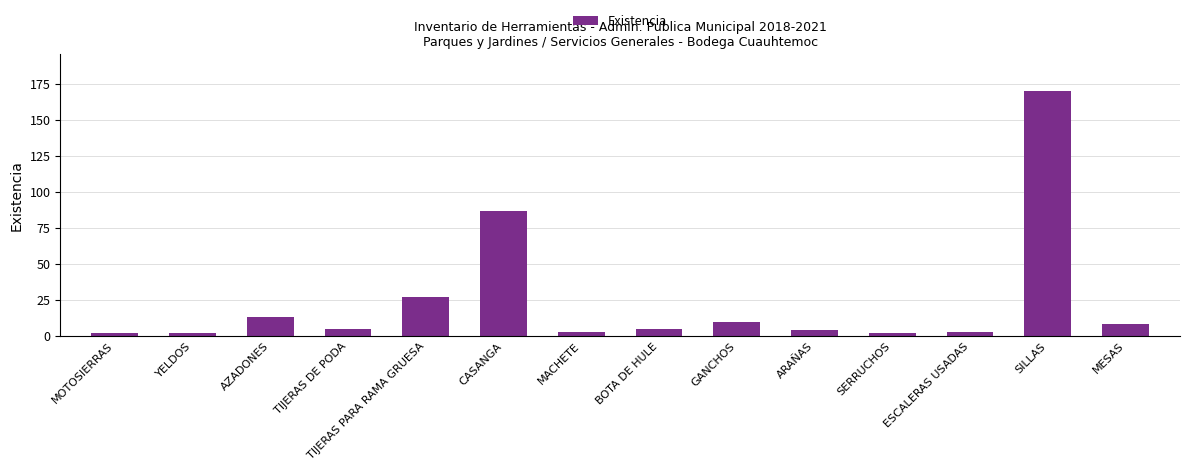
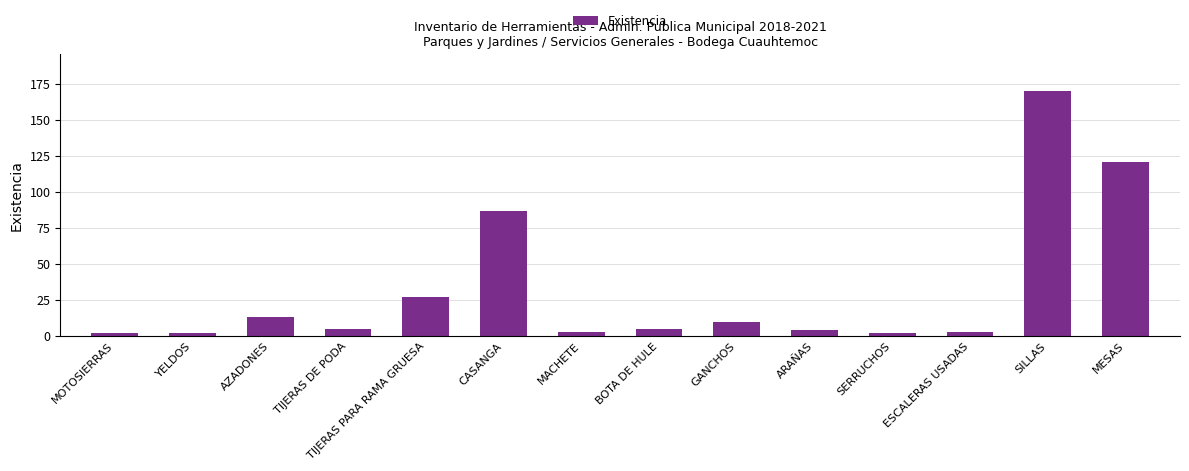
MESAS: 8 -> 121
